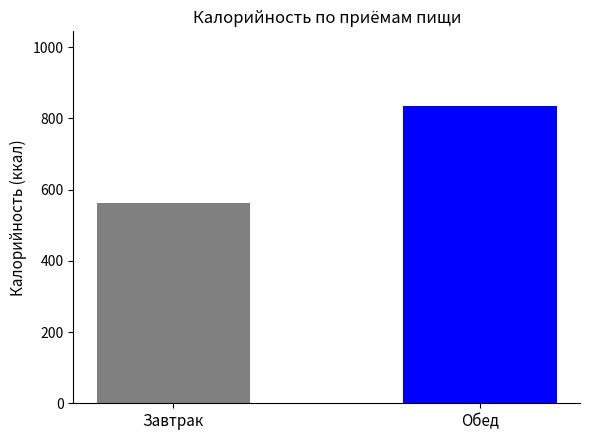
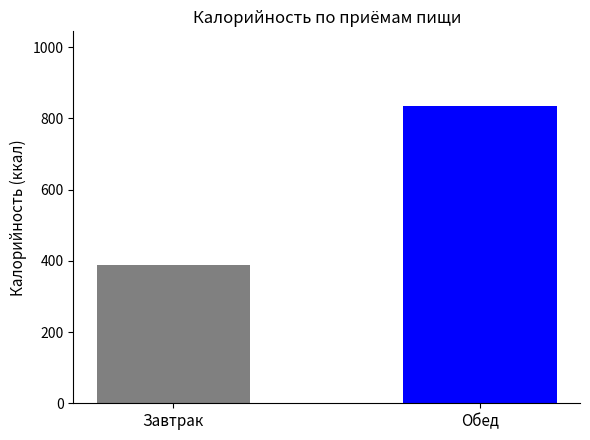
Завтрак: 560 -> 390
